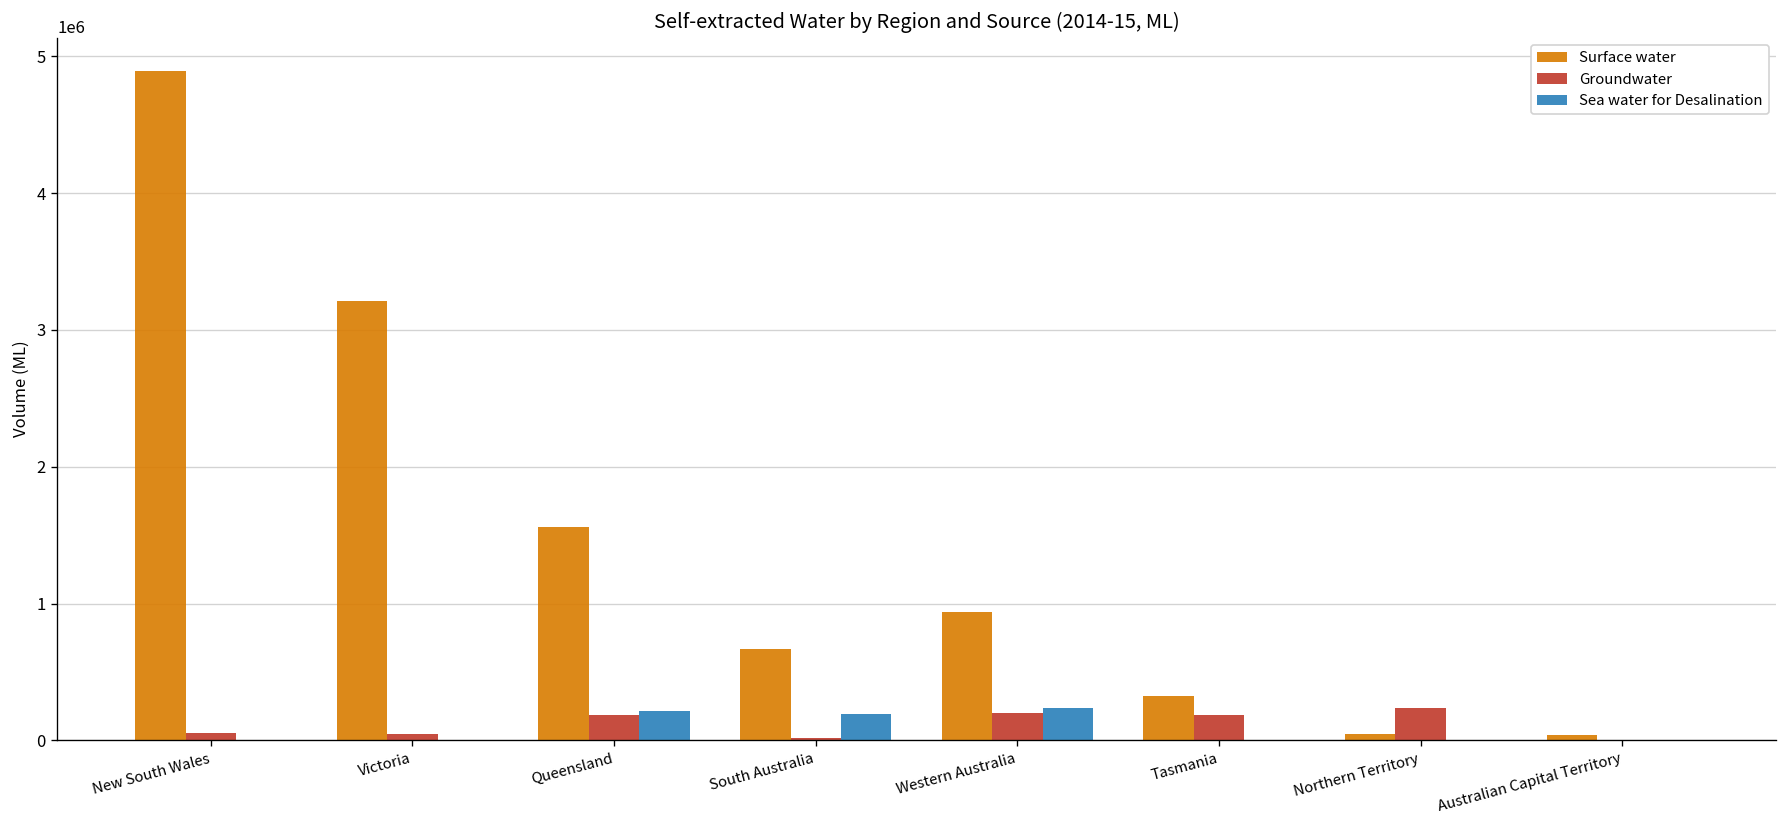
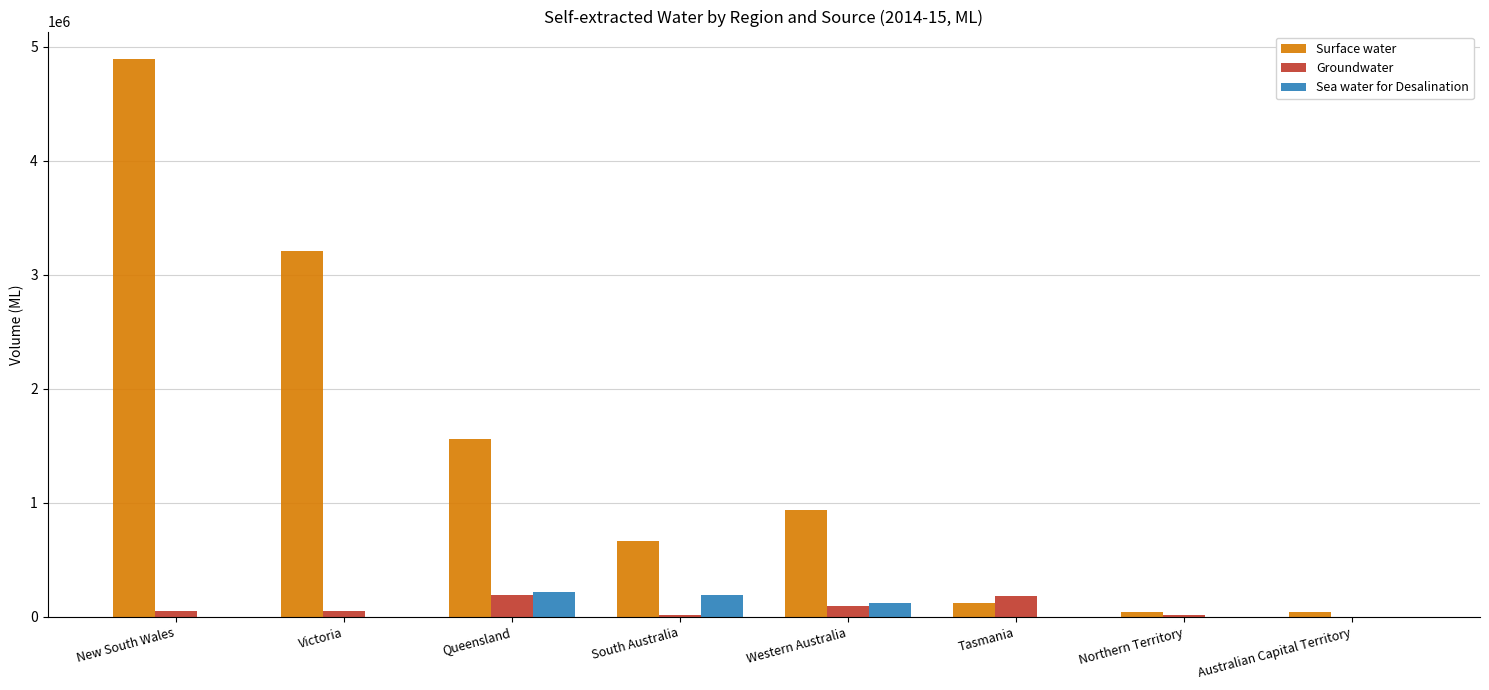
Groundwater, Western Australia: 200000 -> 100000
Sea water for Desalination, Western Australia: 240000 -> 120000
Surface water, Tasmania: 320000 -> 120000
Groundwater, Northern Territory: 240000 -> 20000
